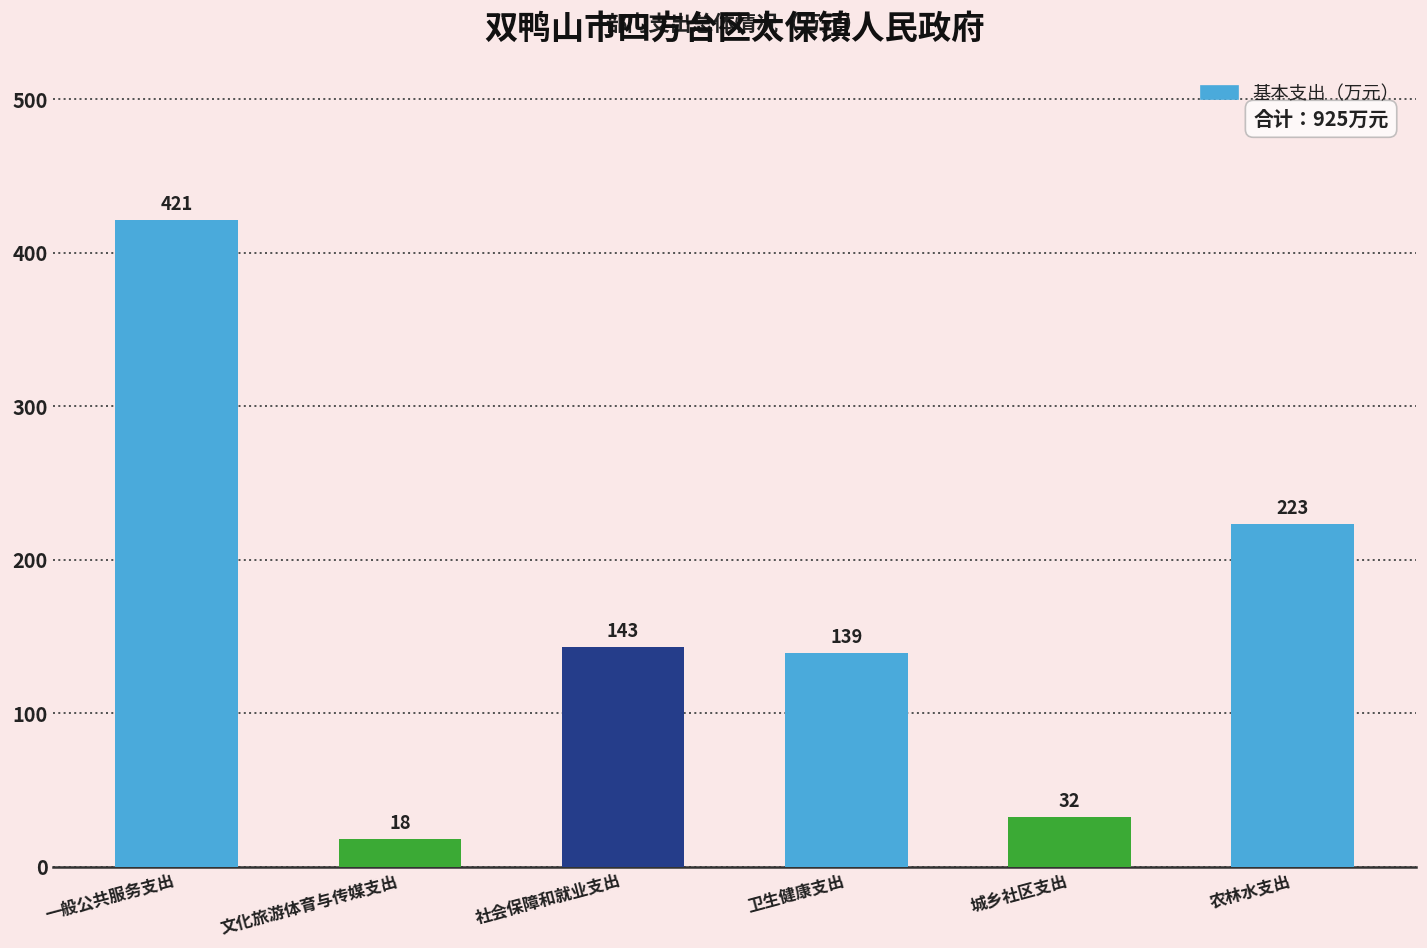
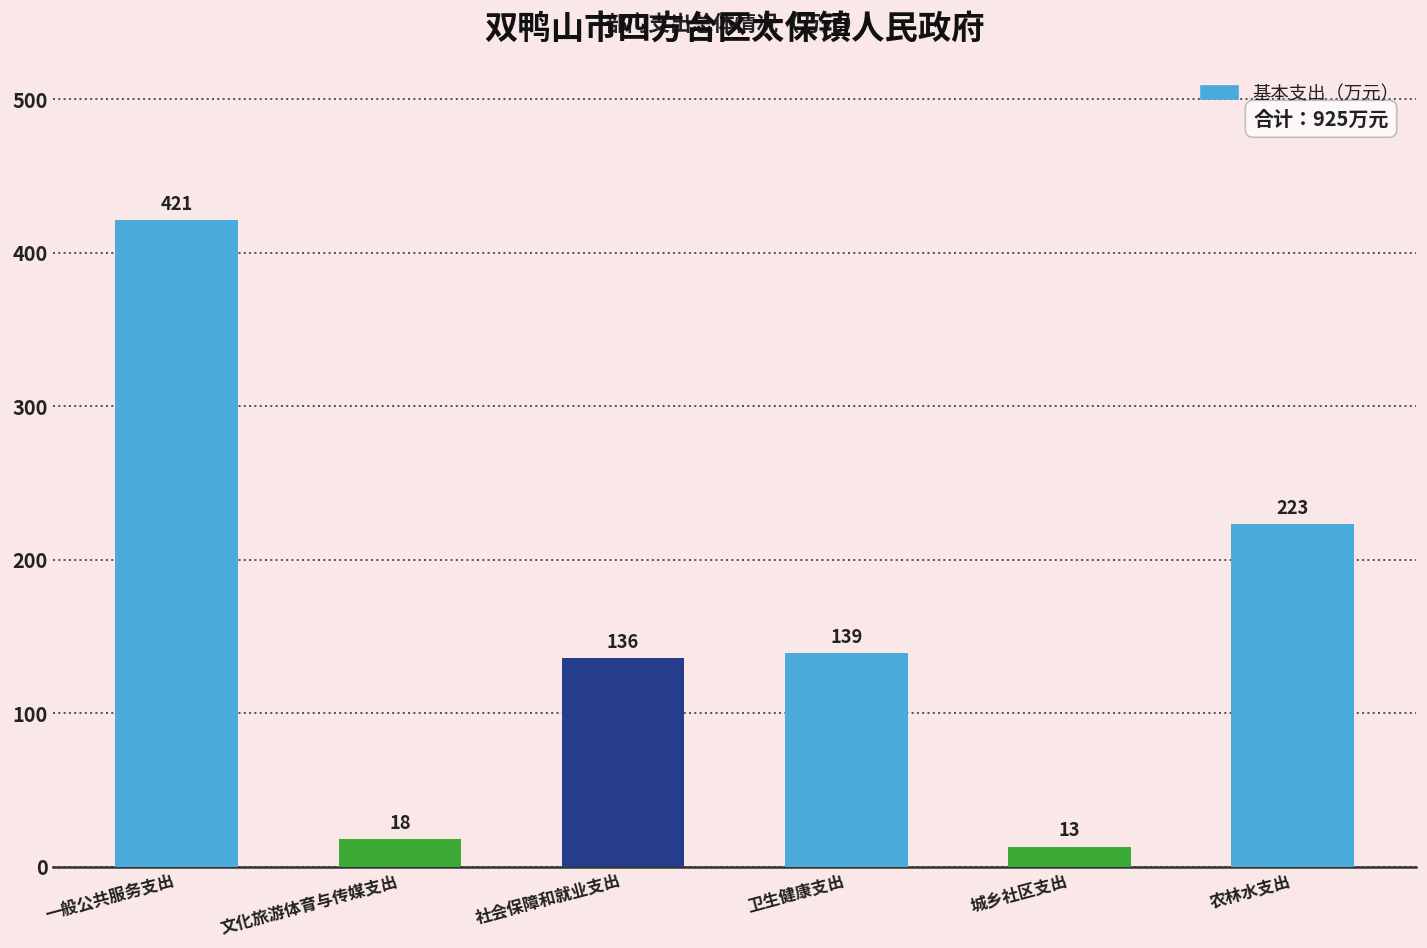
社会保障和就业支出: 143 -> 136
城乡社区支出: 32 -> 13
